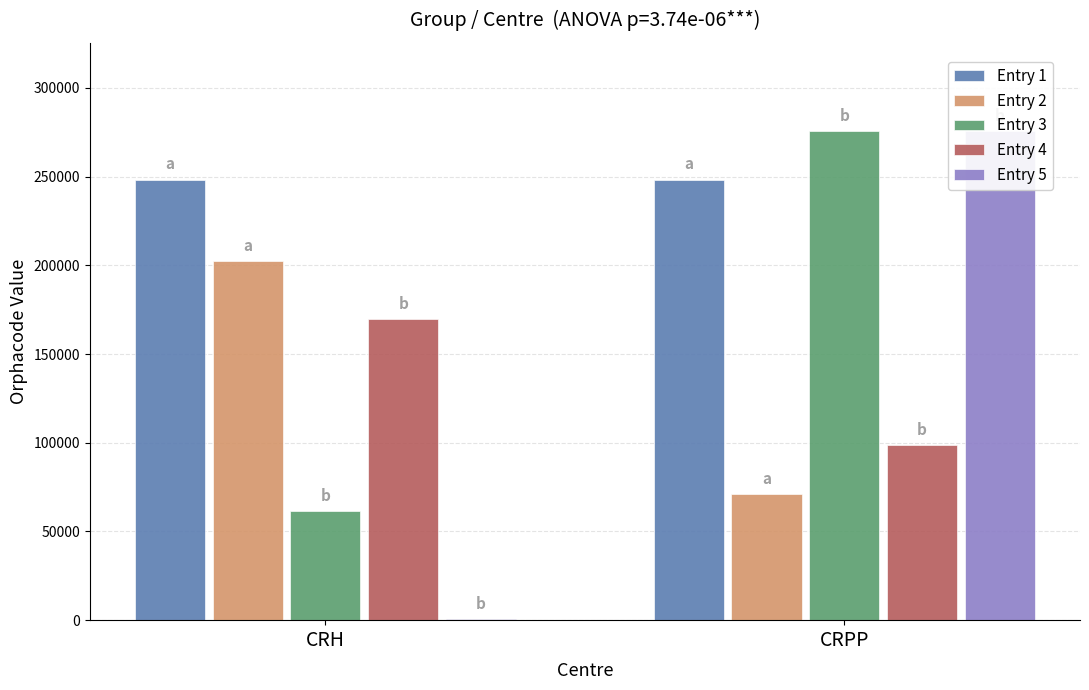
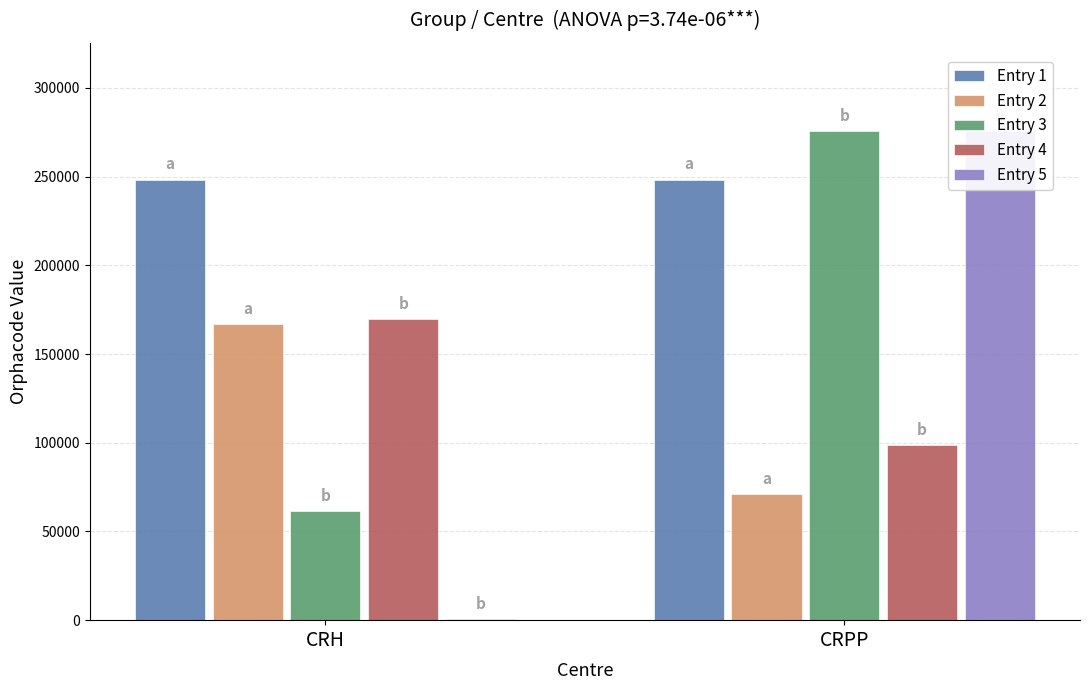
Entry 2, CRH: 203000 -> 167000
